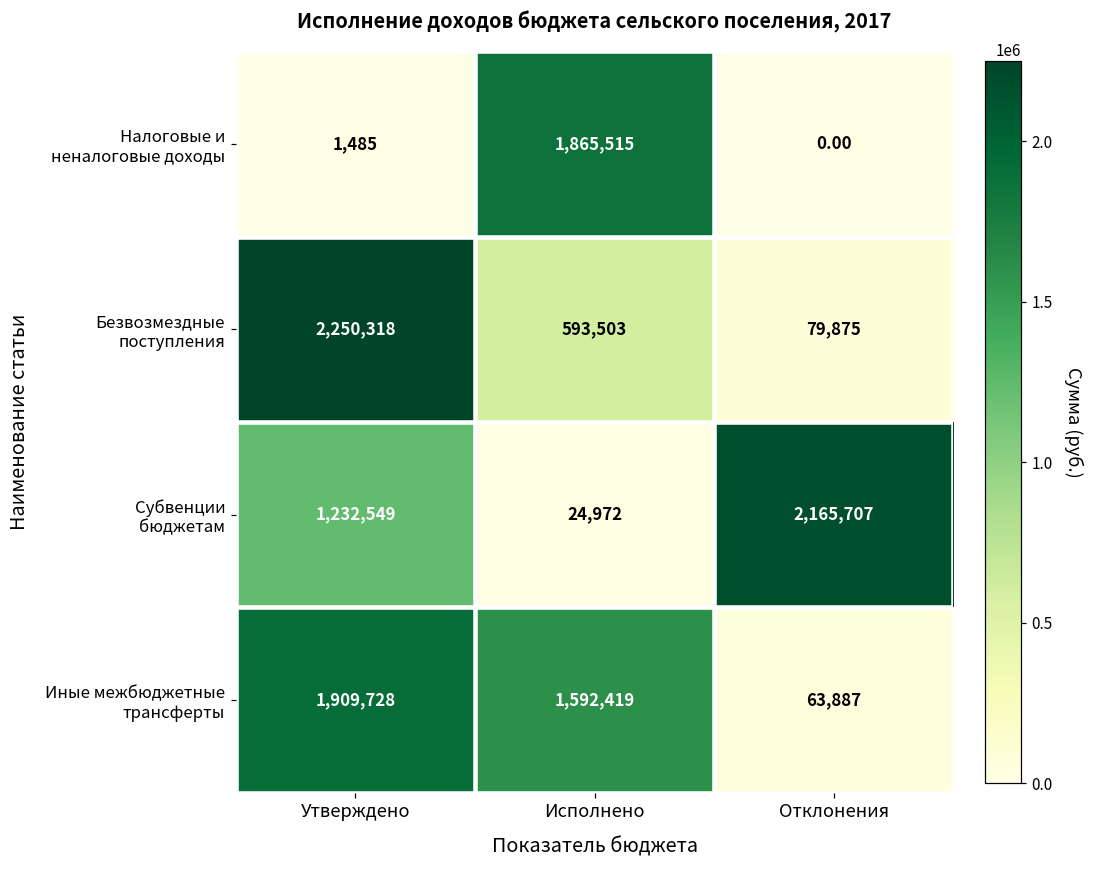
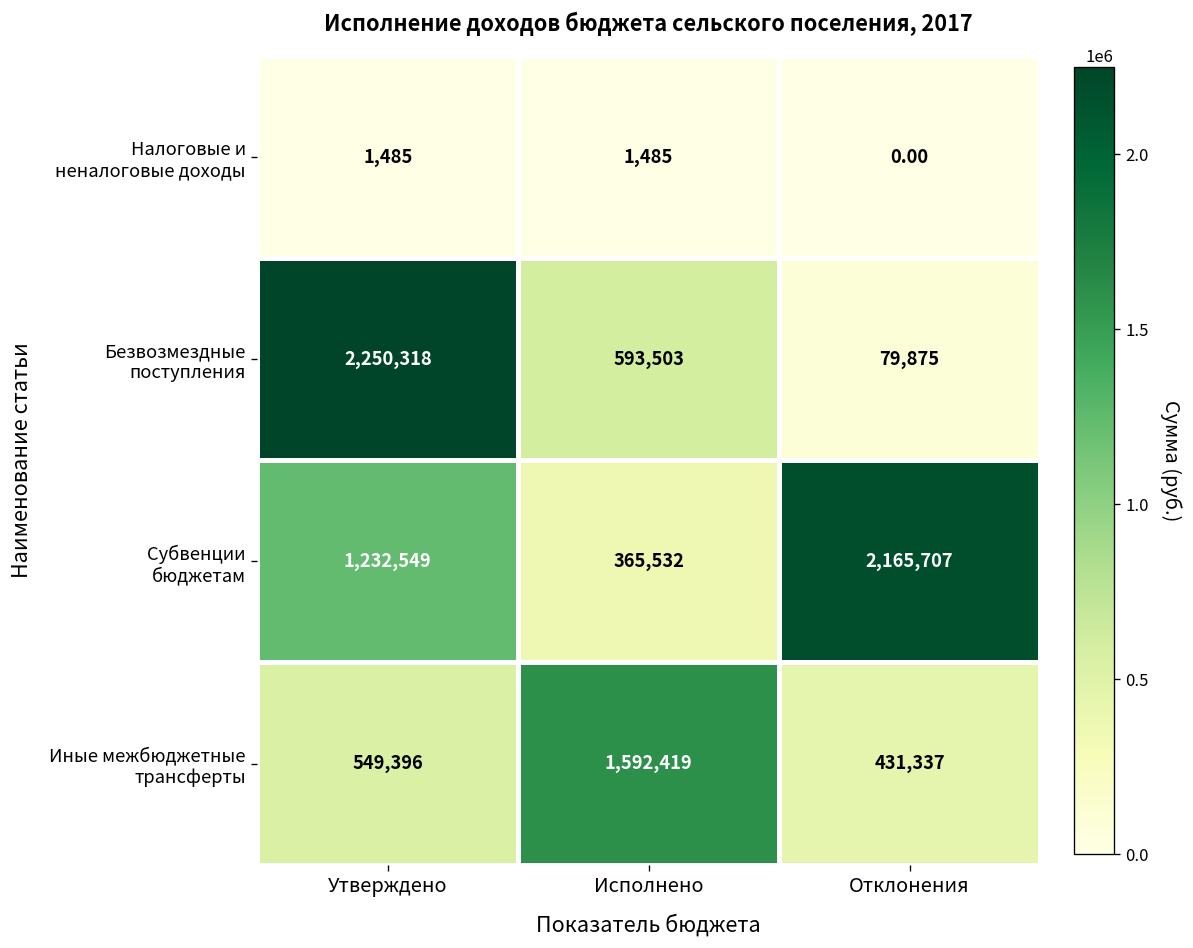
Налоговые и неналоговые доходы, Исполнено: 1,865,515 -> 1,485
Субвенции бюджетам, Исполнено: 24,972 -> 365,532
Иные межбюджетные трансферты, Утверждено: 1,909,728 -> 549,396
Иные межбюджетные трансферты, Отклонения: 63,887 -> 431,337
